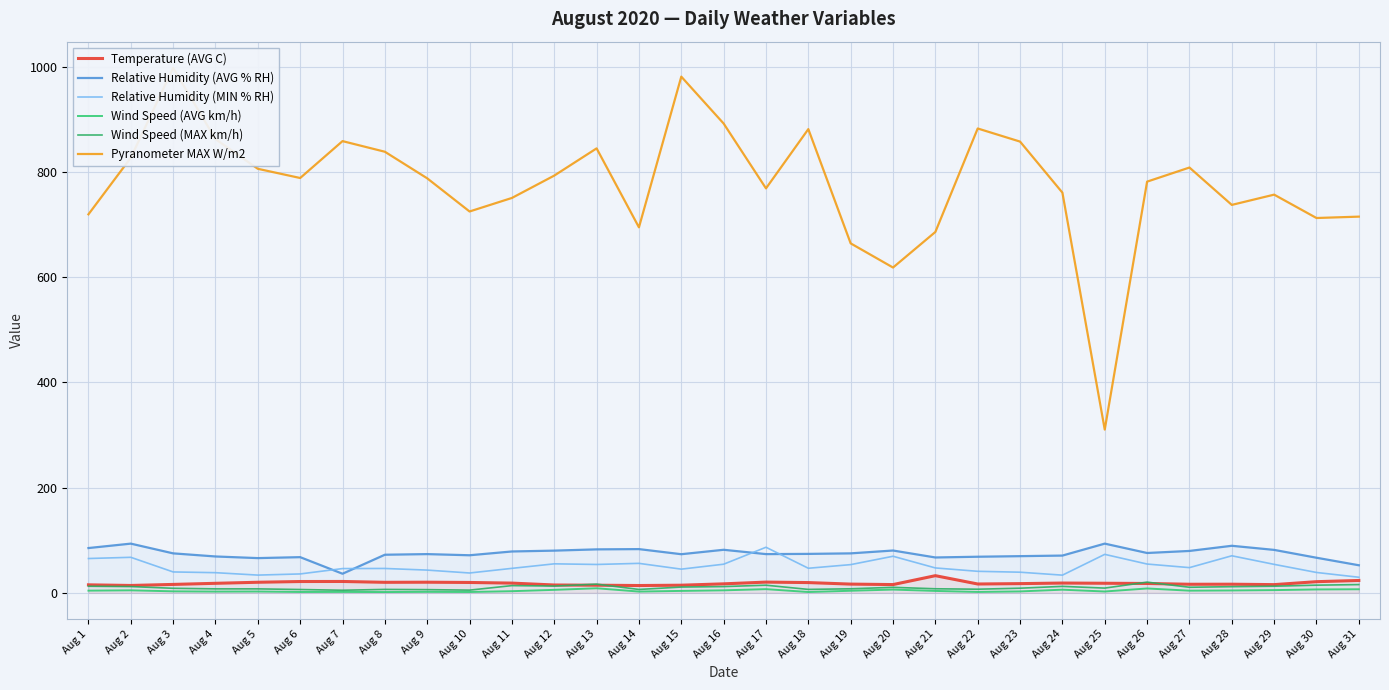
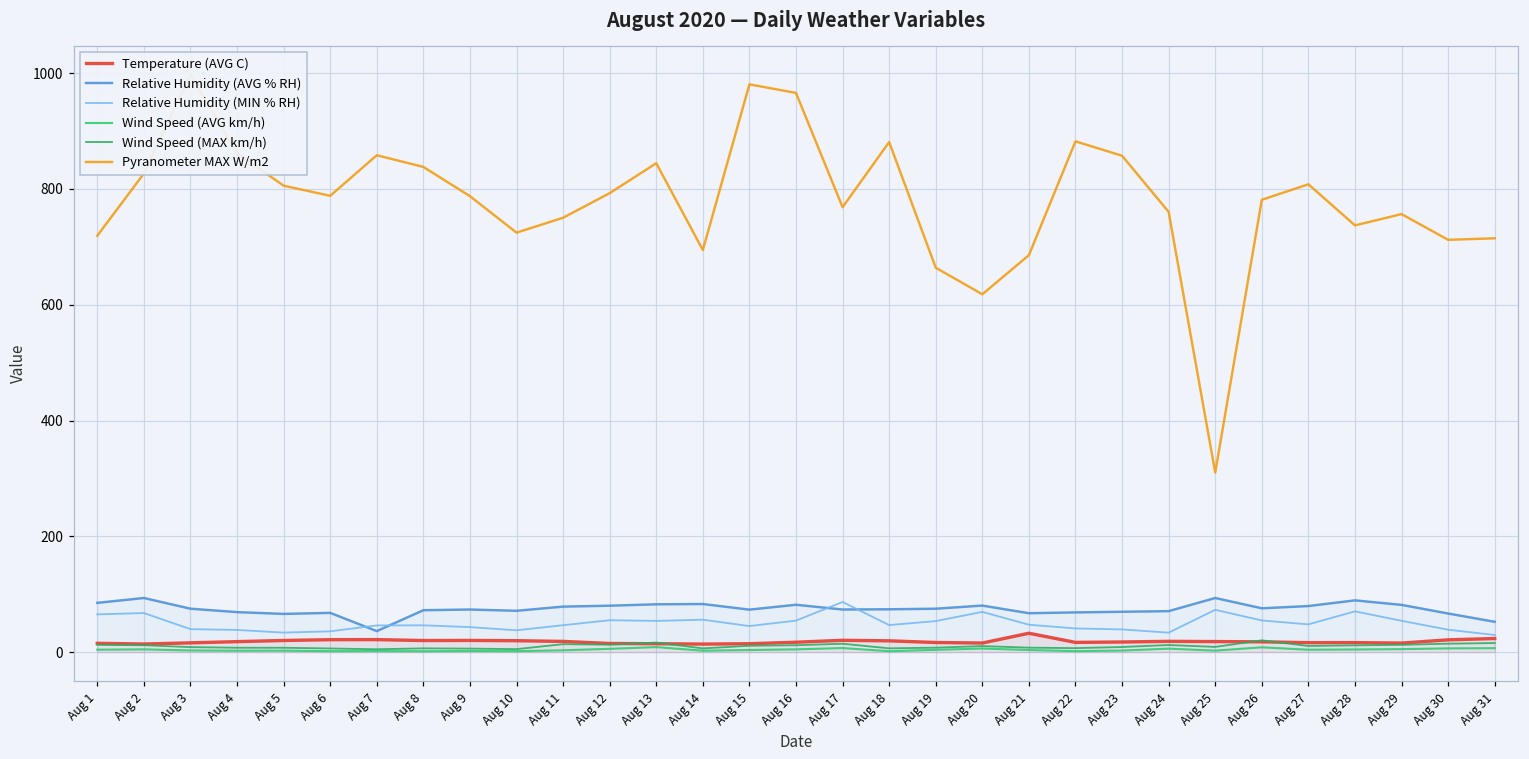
Pyranometer MAX W/m2, Aug 16: 890 -> 970
